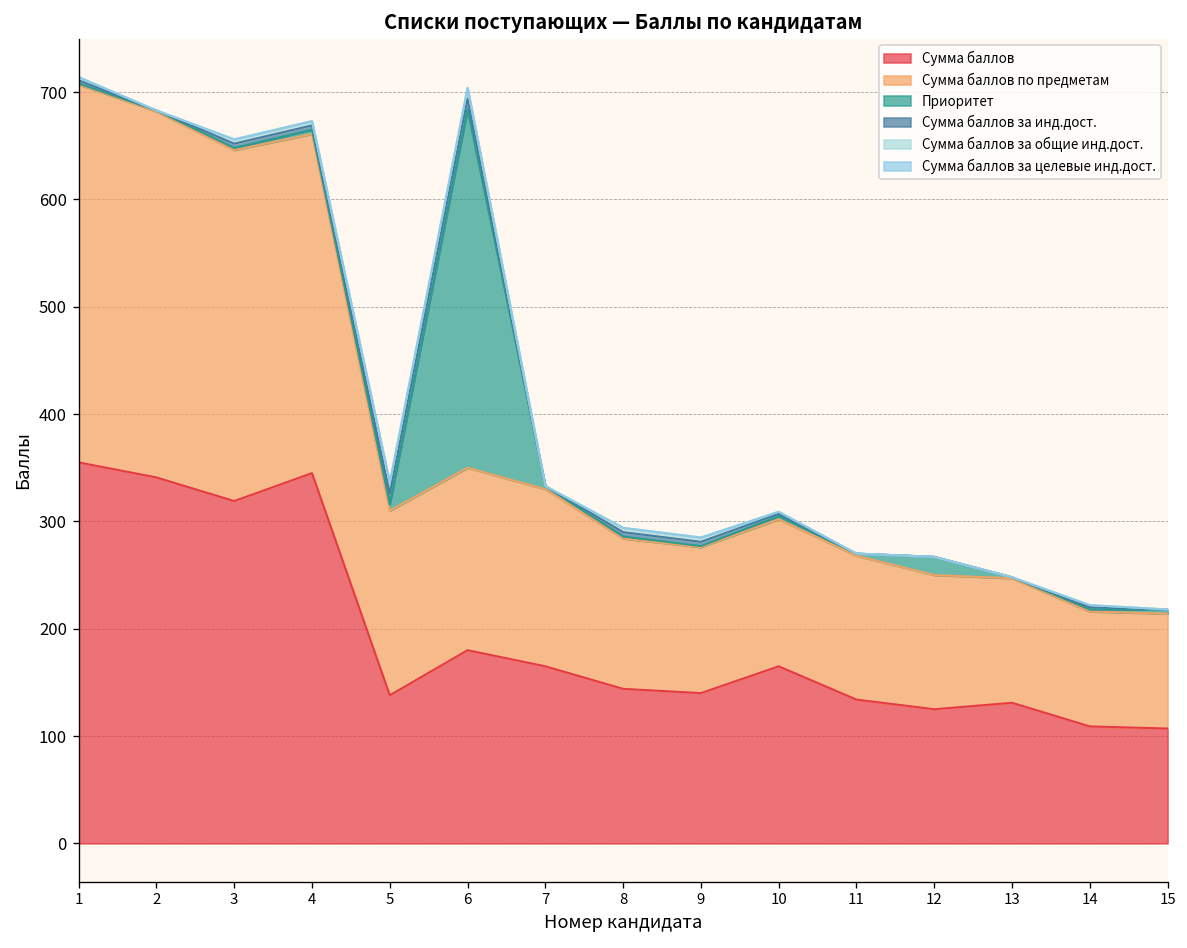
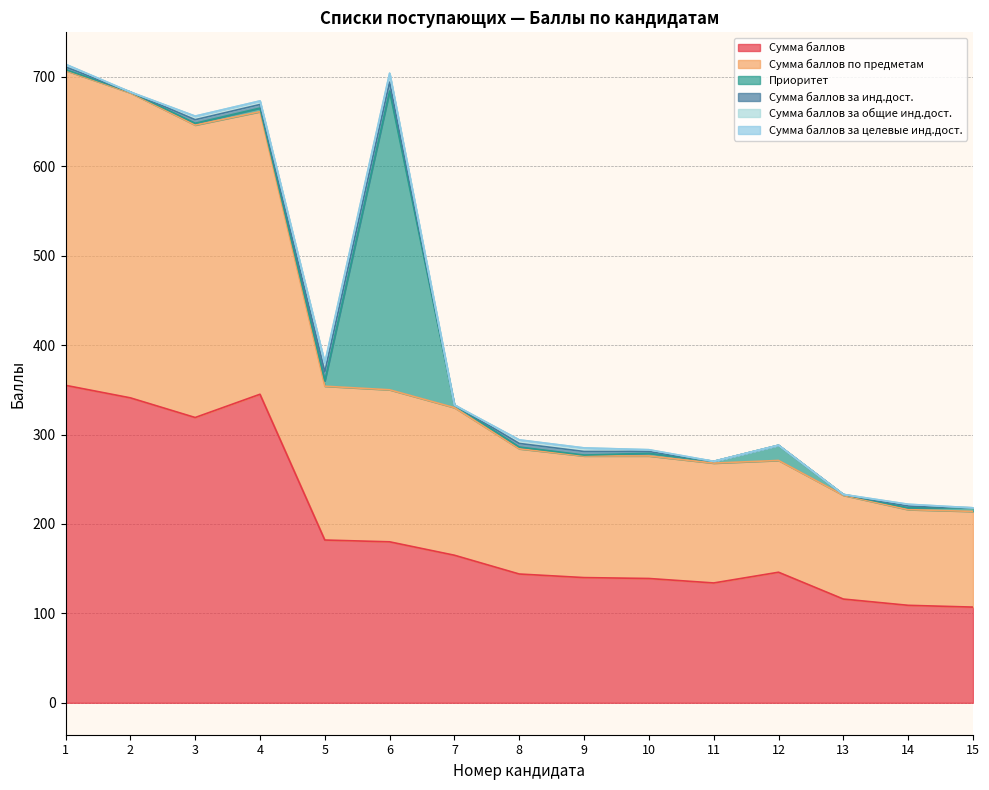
Сумма баллов, 5: 140 -> 180
Сумма баллов, 10: 170 -> 140
Сумма баллов, 12: 130 -> 150
Сумма баллов, 13: 130 -> 120
